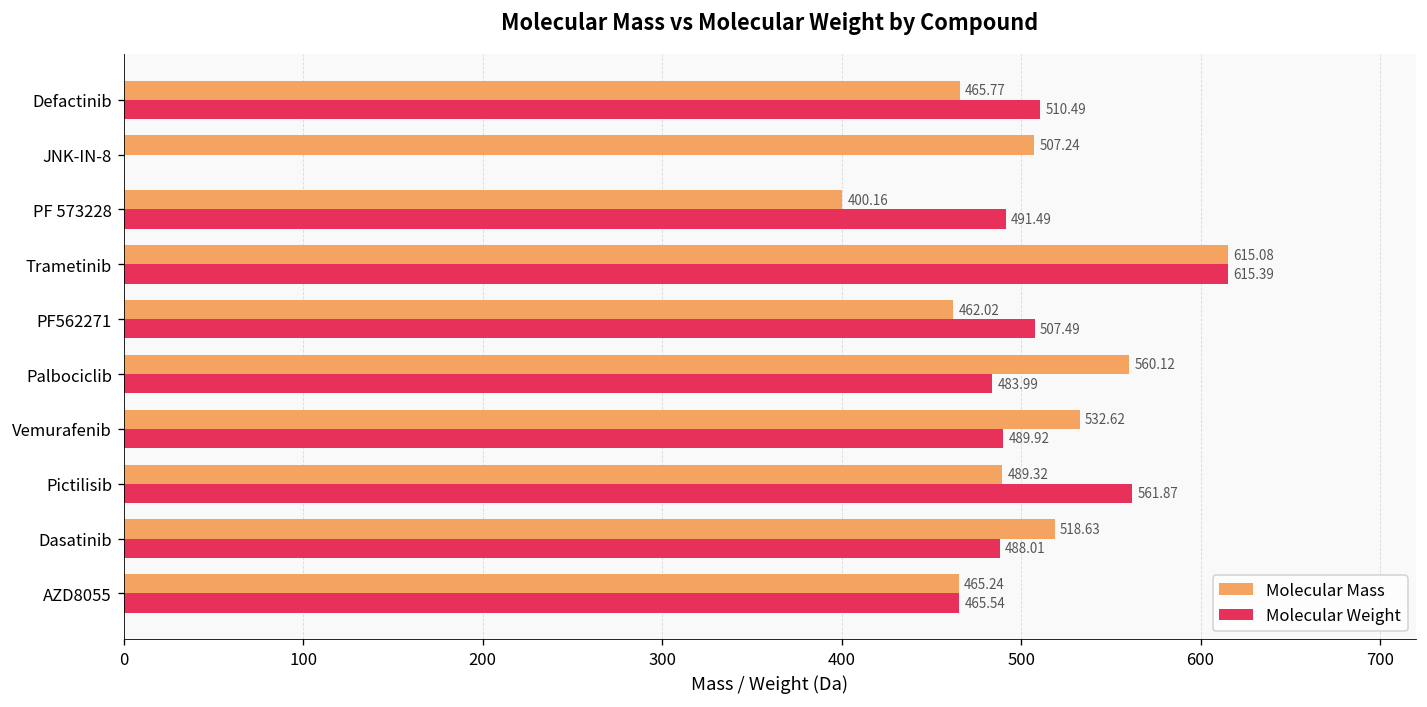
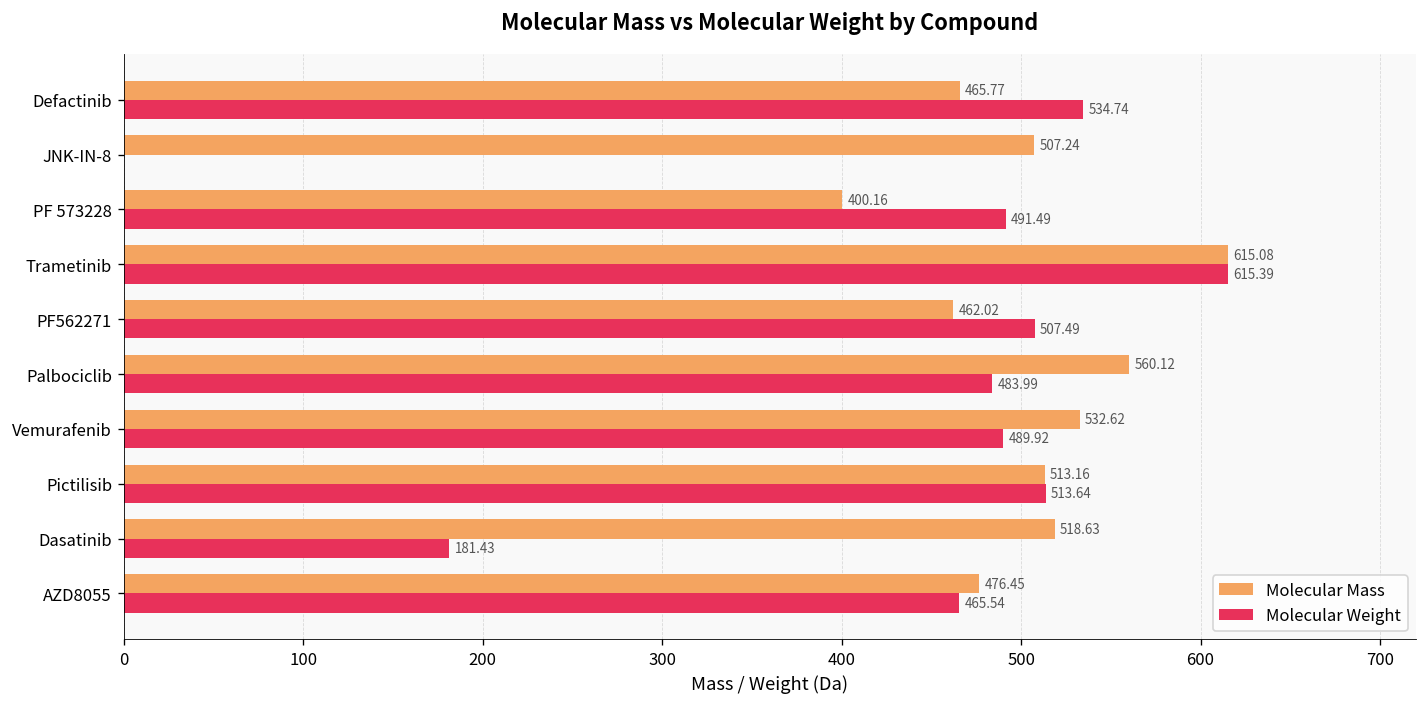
Molecular Weight, Defactinib: 510.49 -> 534.74
Molecular Mass, Pictilisib: 489.32 -> 513.16
Molecular Weight, Pictilisib: 561.87 -> 513.64
Molecular Weight, Dasatinib: 488.01 -> 181.43
Molecular Mass, AZD8055: 465.24 -> 476.45
